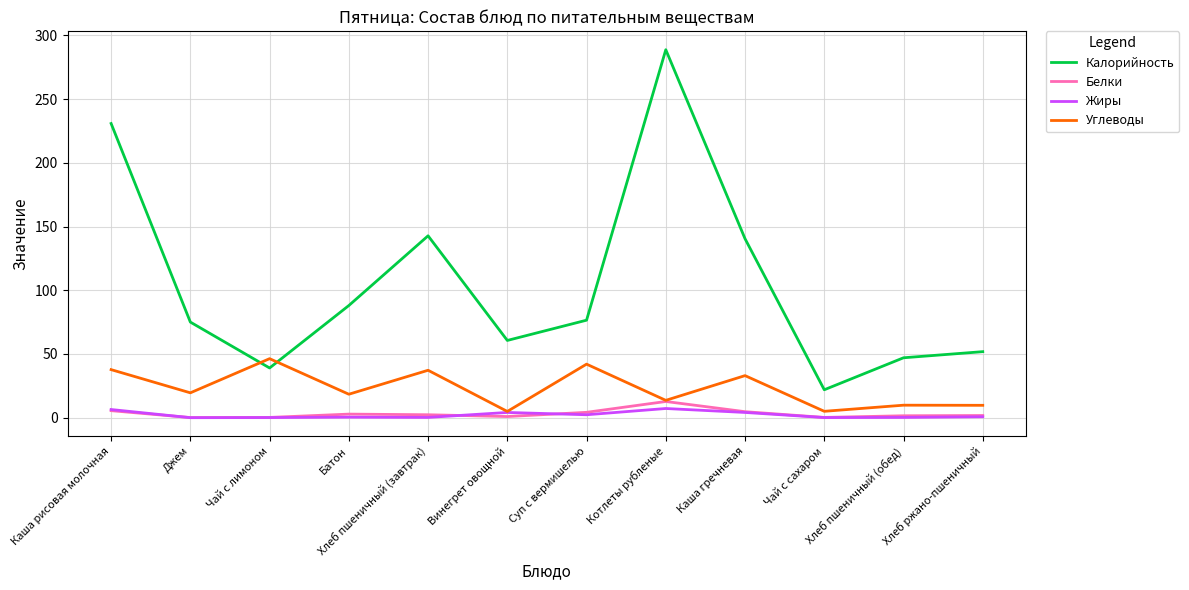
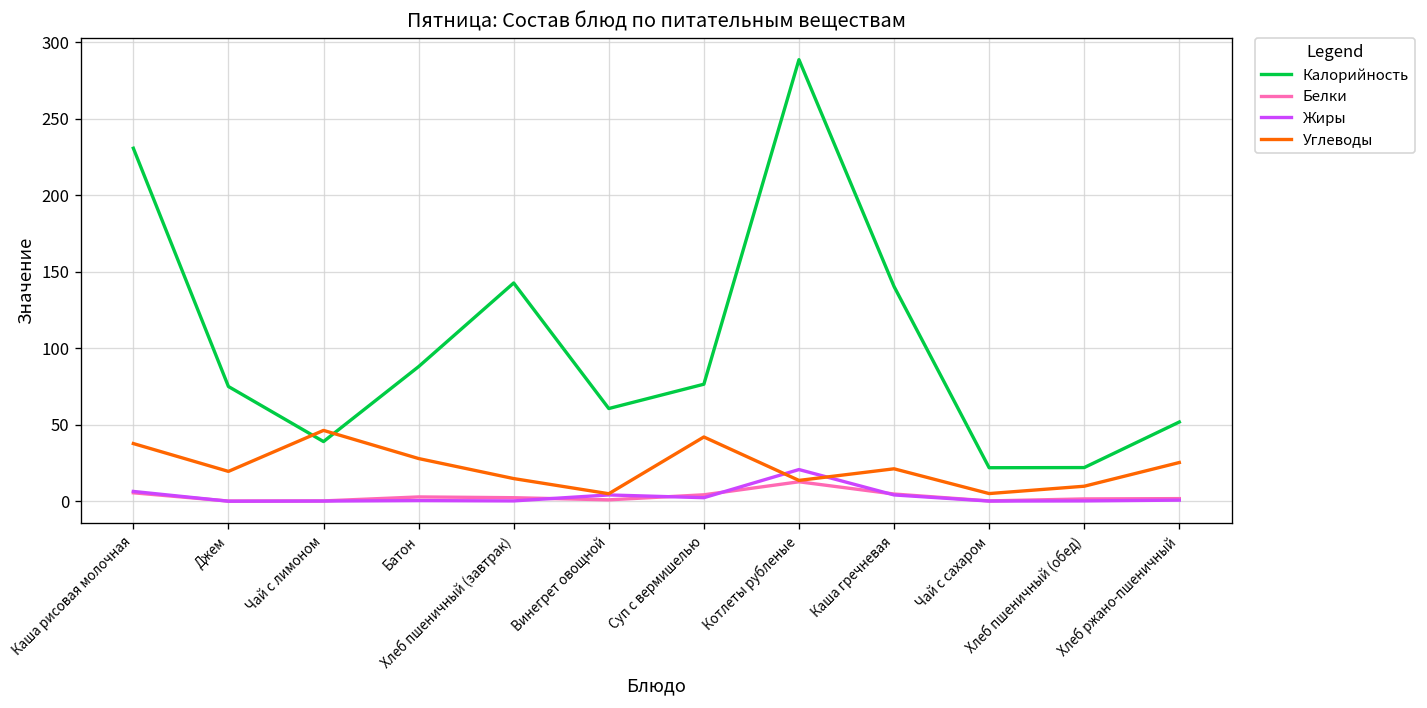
Углеводы, Батон: 18 -> 28
Углеводы, Хлеб пшеничный (завтрак): 37 -> 15
Жиры, Котлеты рубленые: 7 -> 21
Углеводы, Каша гречневая: 33 -> 21
Калорийность, Хлеб пшеничный (обед): 47 -> 22
Углеводы, Хлеб ржано-пшеничный: 10 -> 25
